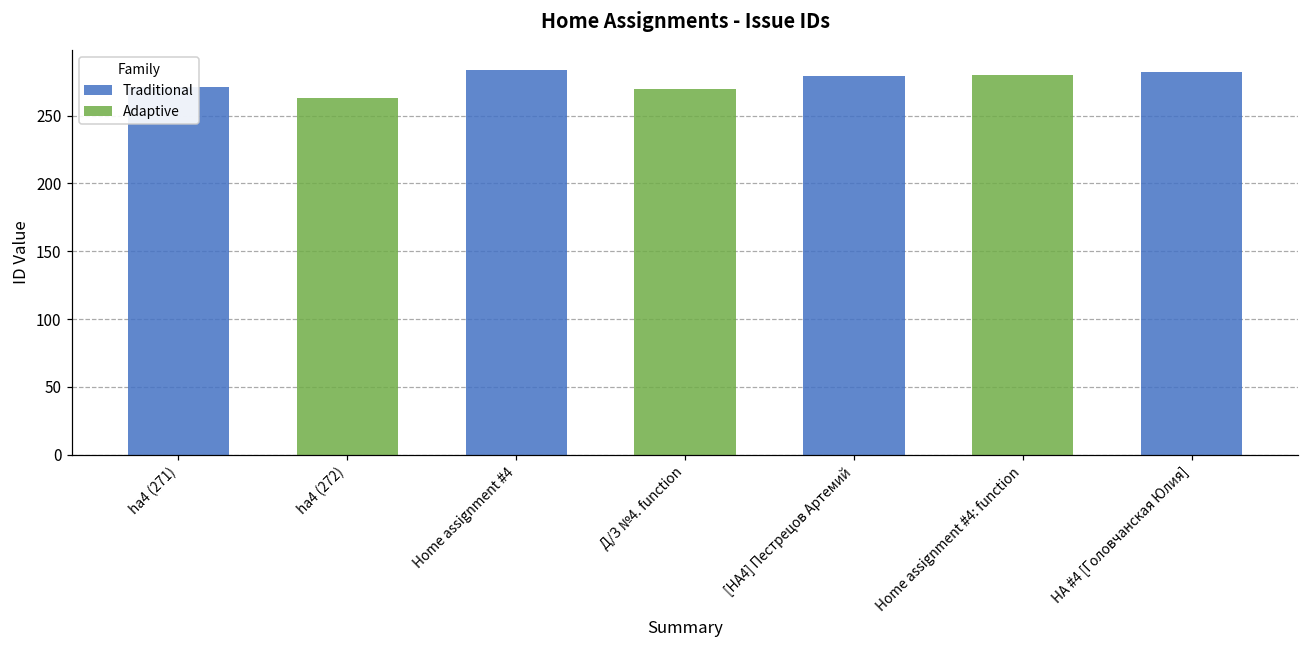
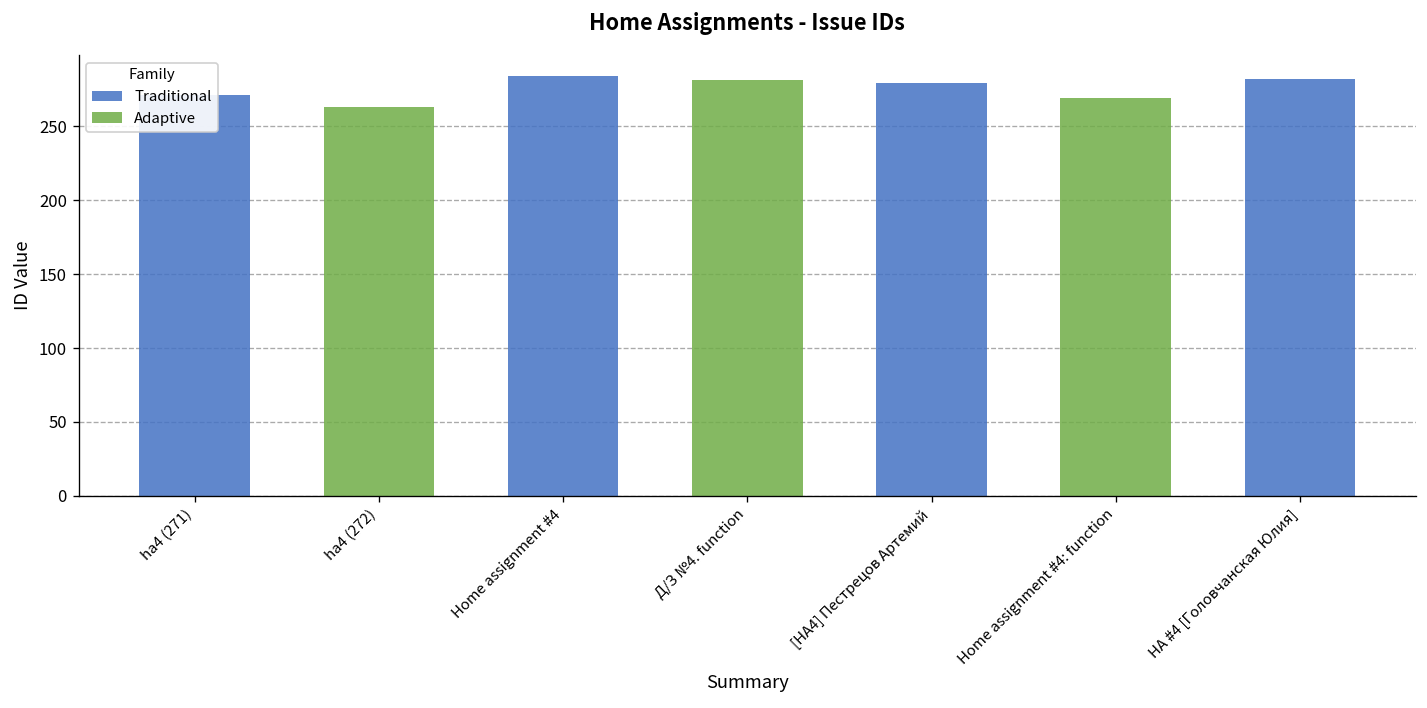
Д/З №4. function: 270 -> 281
Home assignment #4: function: 280 -> 269
